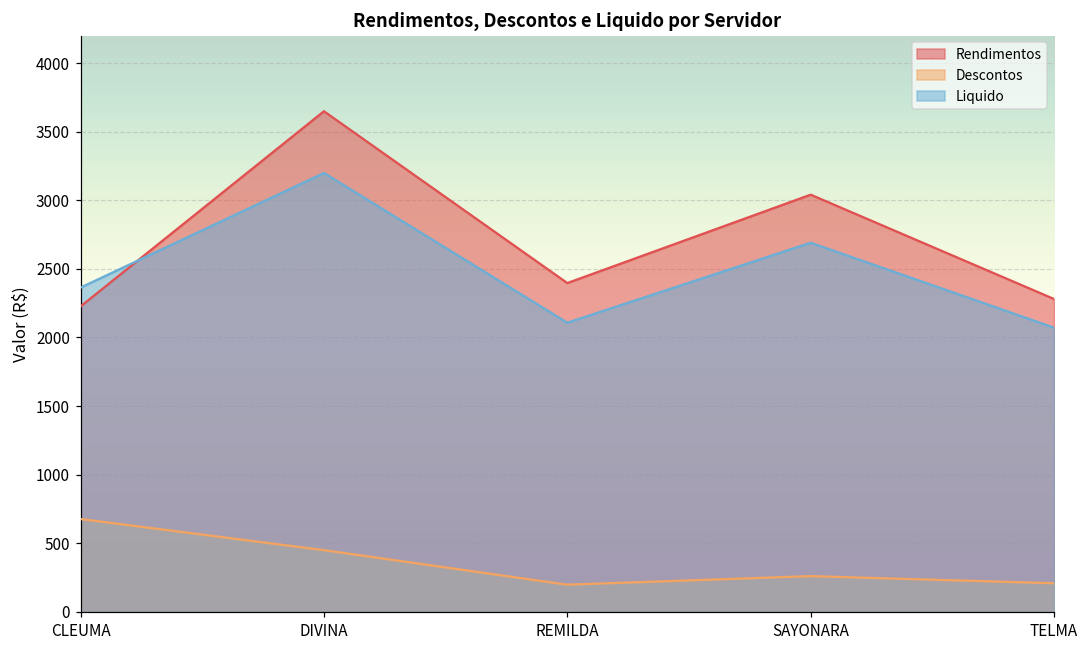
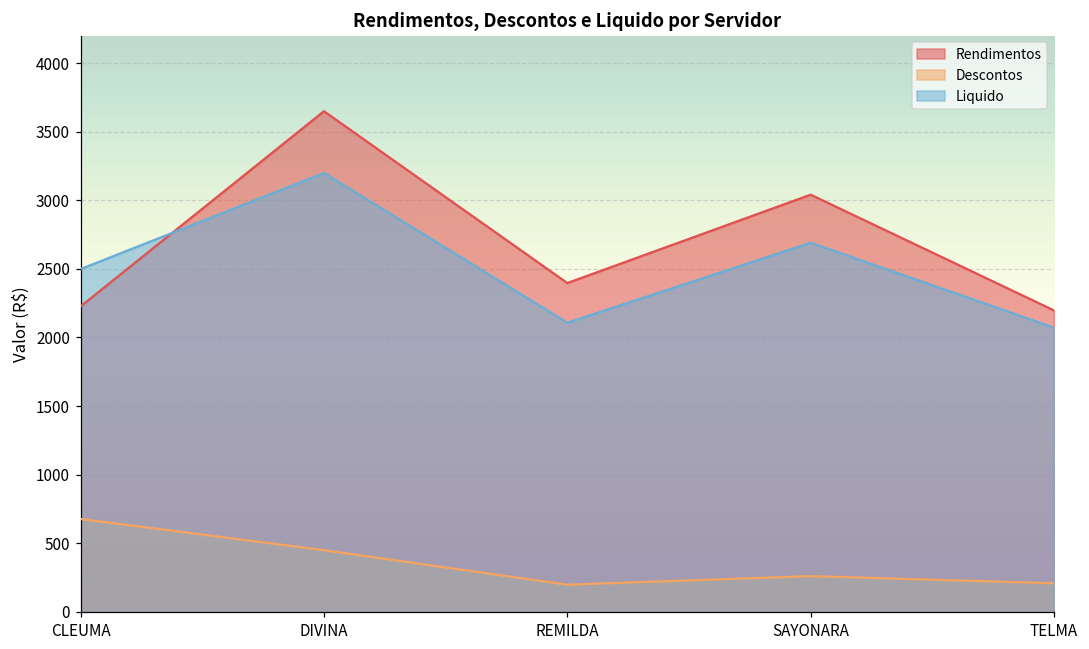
Liquido, CLEUMA: 2360 -> 2500
Rendimentos, TELMA: 2280 -> 2200
